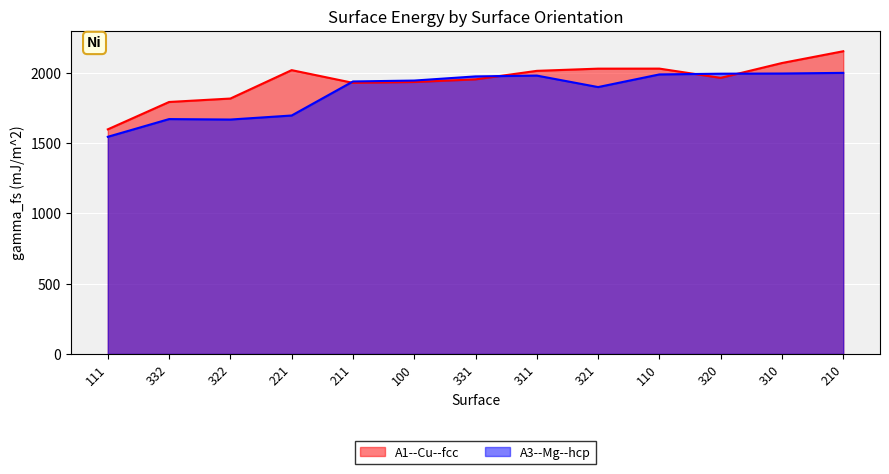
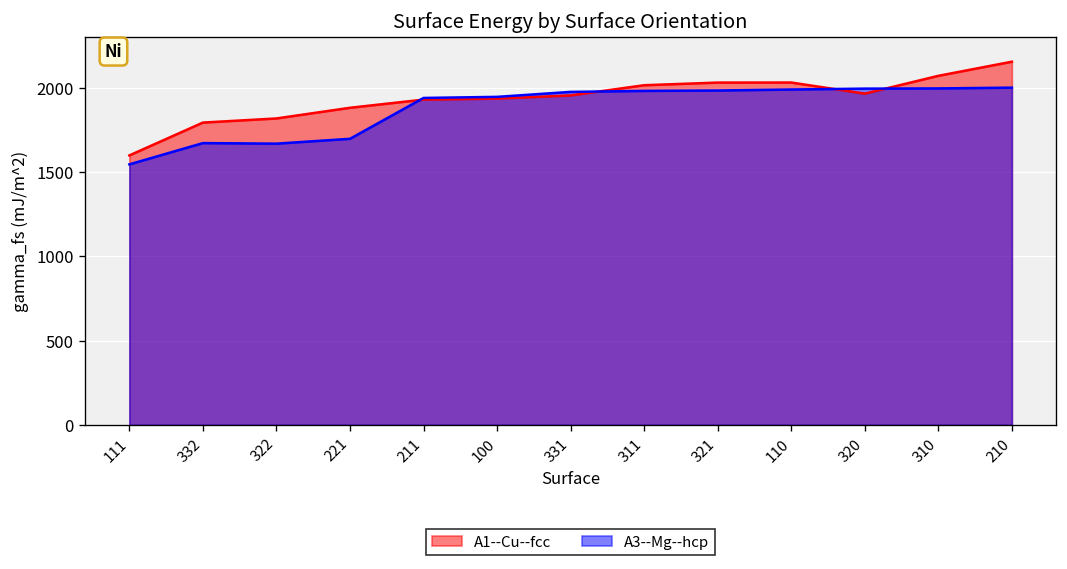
A1--Cu--fcc, 221: 2020 -> 1880
A3--Mg--hcp, 321: 1900 -> 1980
